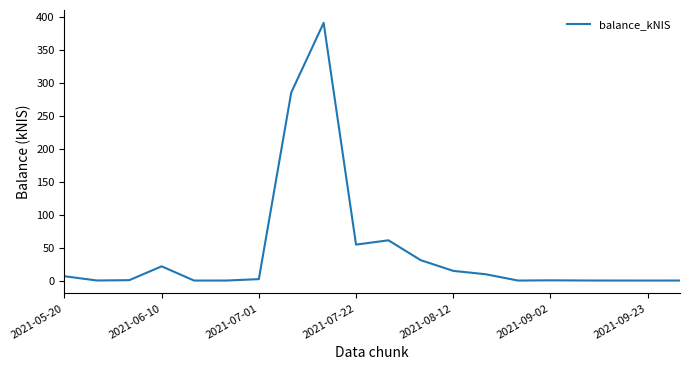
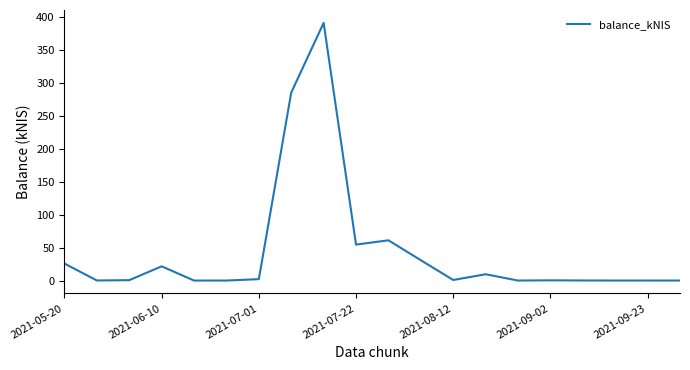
2021-05-20: 10 -> 30
2021-08-12: 10 -> 0
